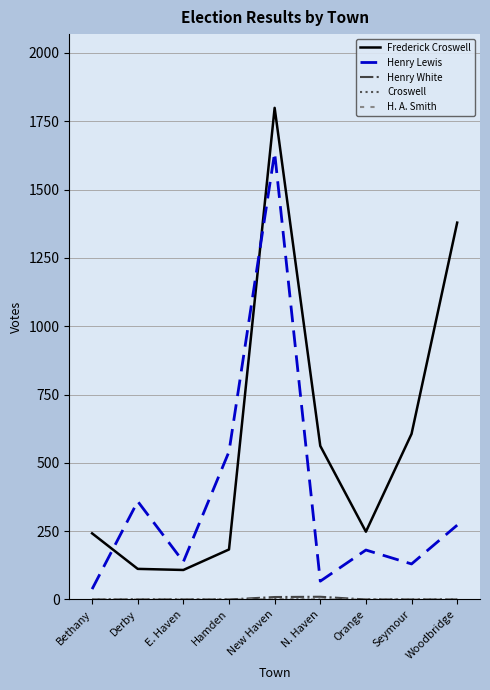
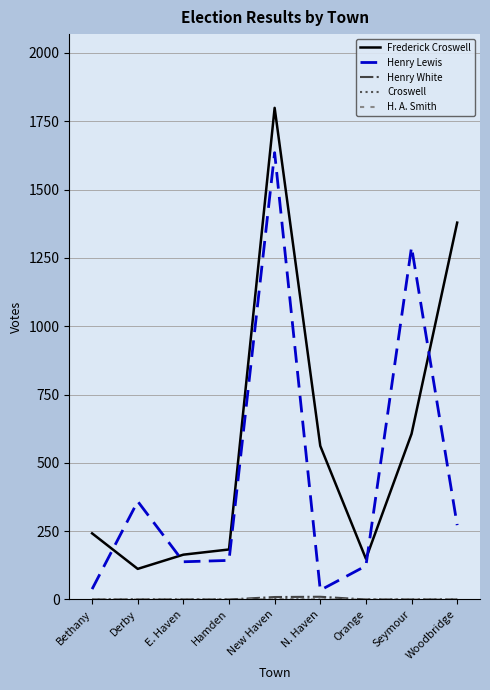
Frederick Croswell, E. Haven: 110 -> 160
Henry Lewis, Hamden: 540 -> 140
Henry Lewis, N. Haven: 70 -> 30
Frederick Croswell, Orange: 250 -> 150
Henry Lewis, Orange: 180 -> 120
Henry Lewis, Seymour: 130 -> 1290
